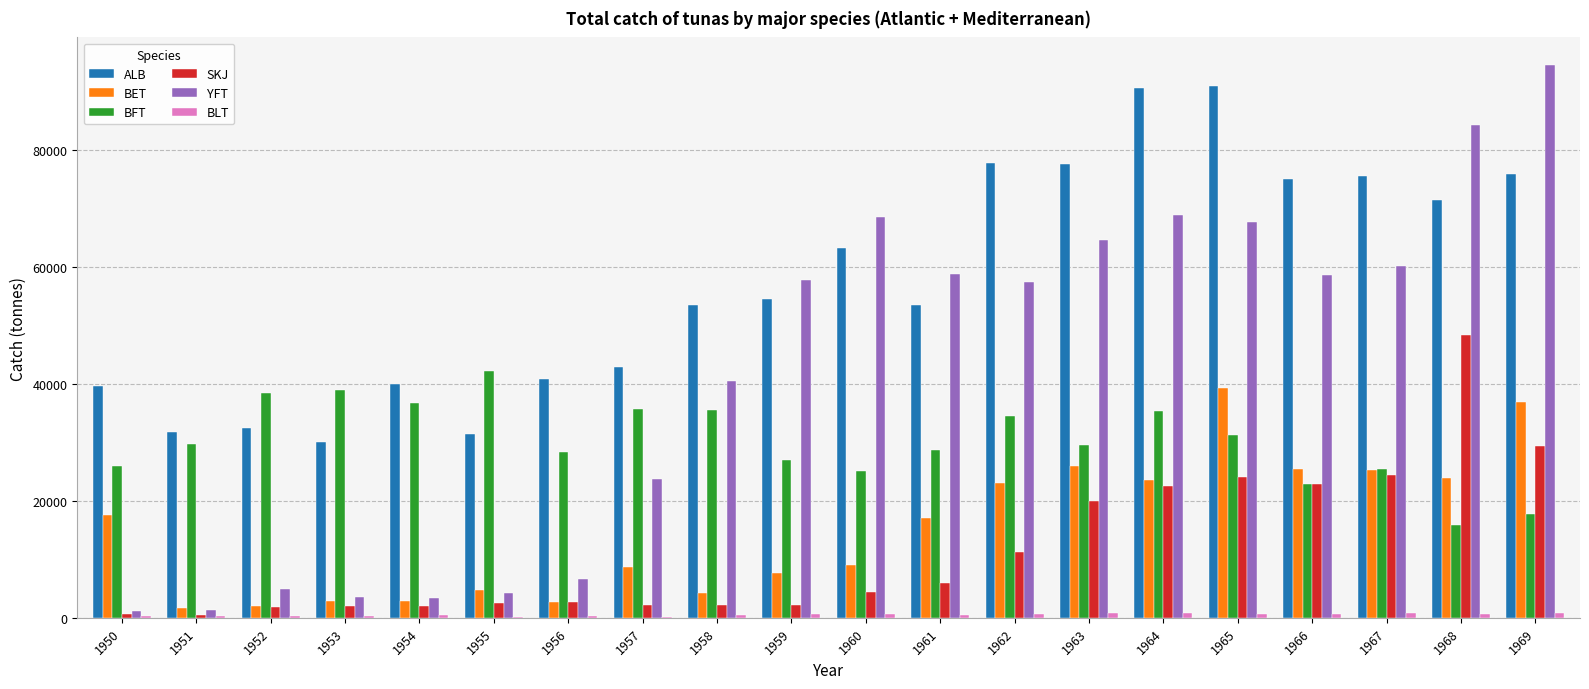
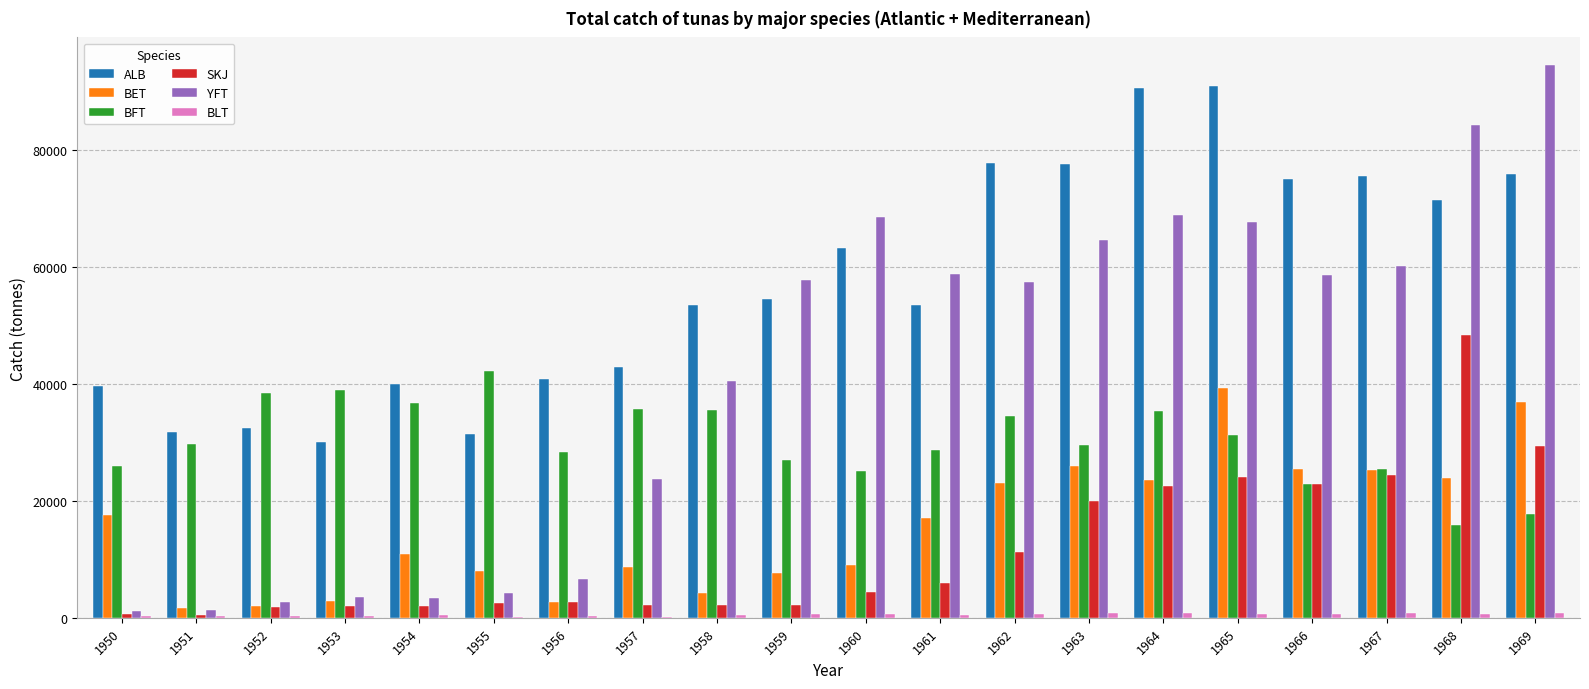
YFT, 1952: 5000 -> 3000
BET, 1954: 3000 -> 11000
BET, 1955: 5000 -> 8000
